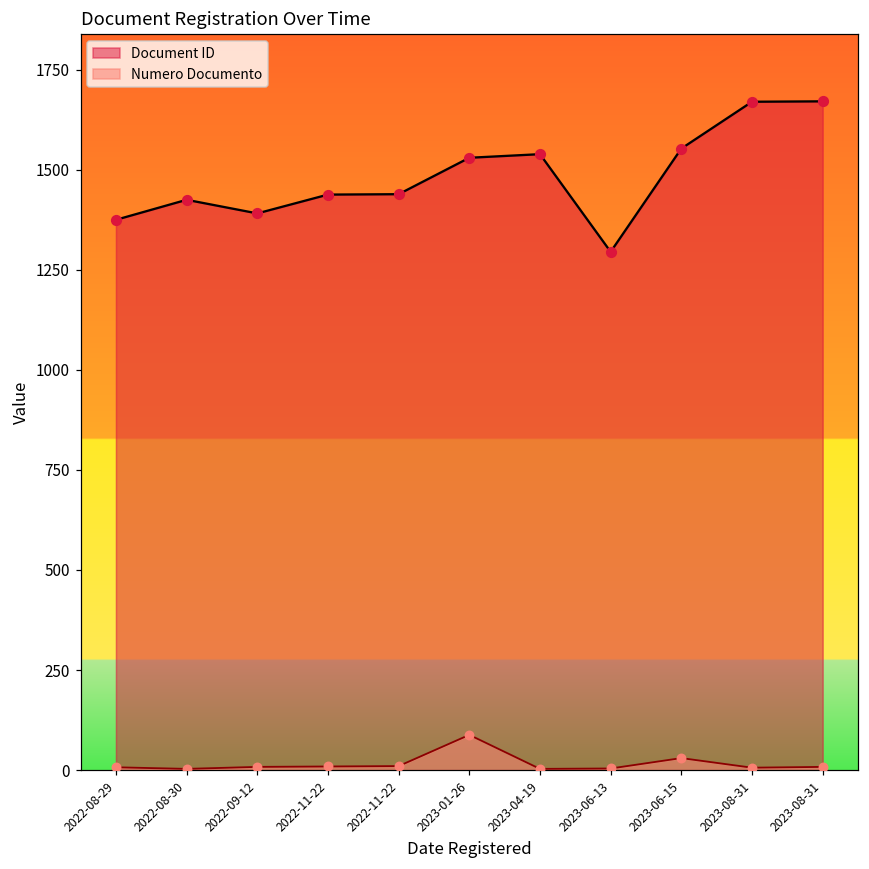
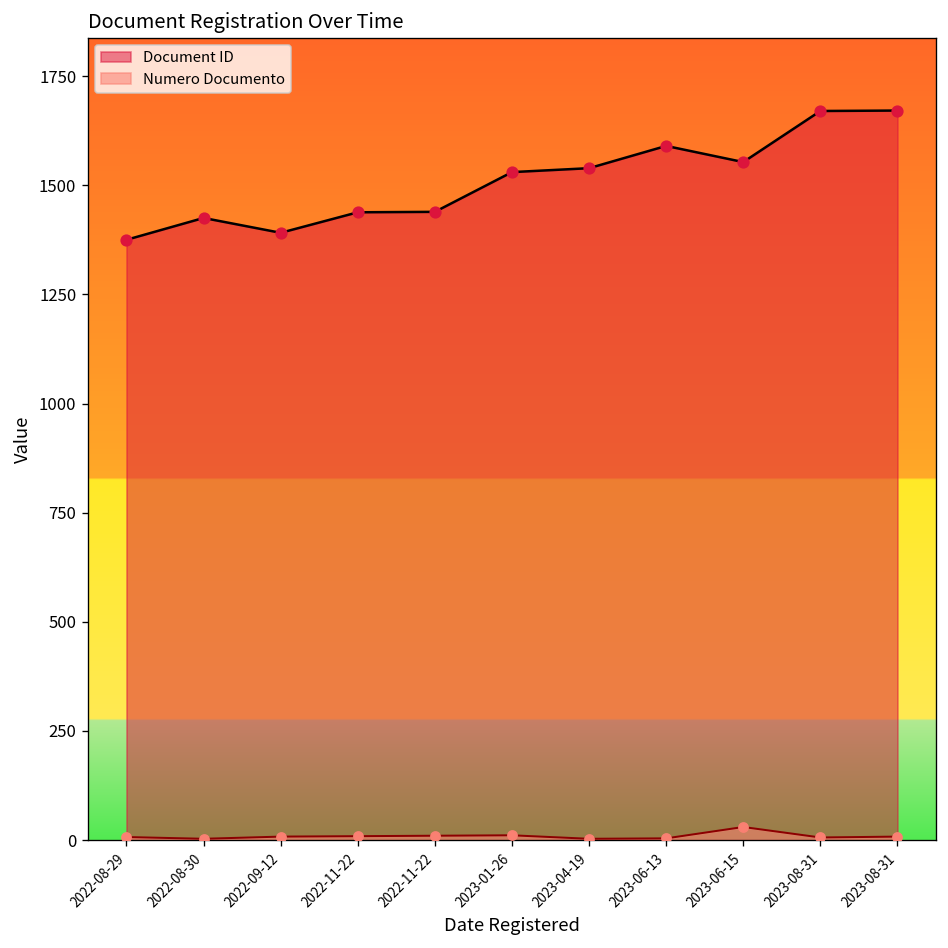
Numero Documento, 2023-01-26: 90 -> 10
Document ID, 2023-06-13: 1300 -> 1590
